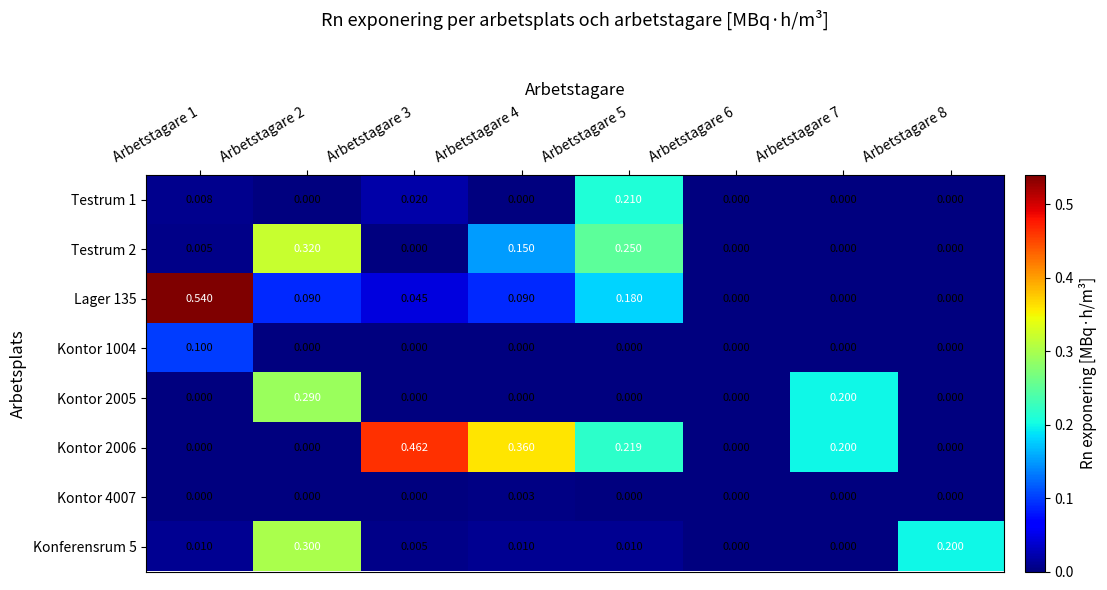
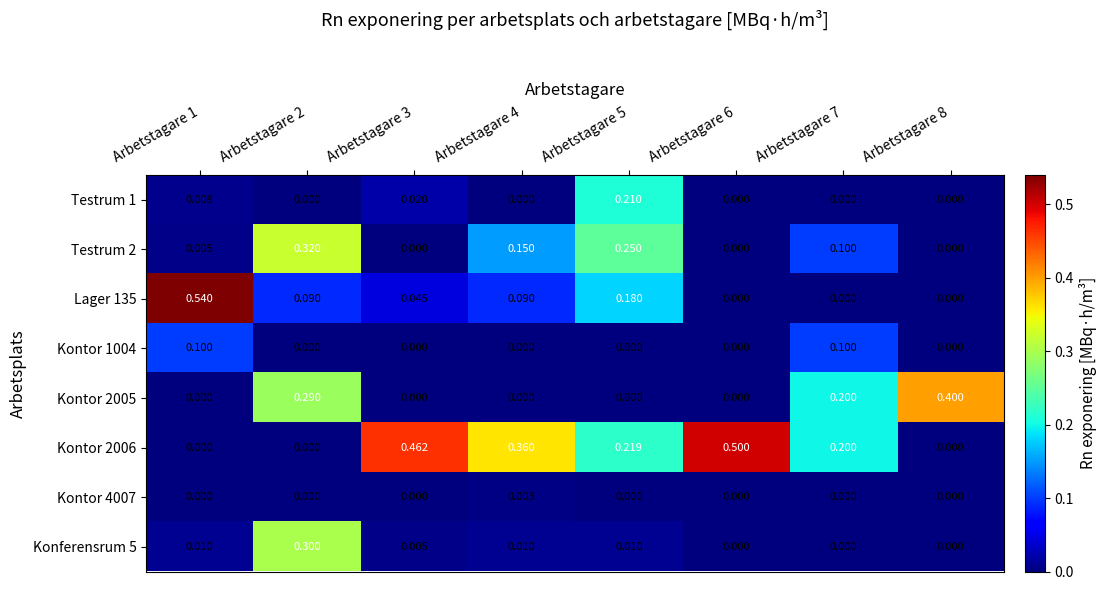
Testrum 2, Arbetstagare 7: 0.000 -> 0.100
Kontor 1004, Arbetstagare 7: 0.000 -> 0.100
Kontor 2005, Arbetstagare 8: 0.000 -> 0.400
Kontor 2006, Arbetstagare 6: 0.000 -> 0.500
Konferensrum 5, Arbetstagare 8: 0.200 -> 0.000
